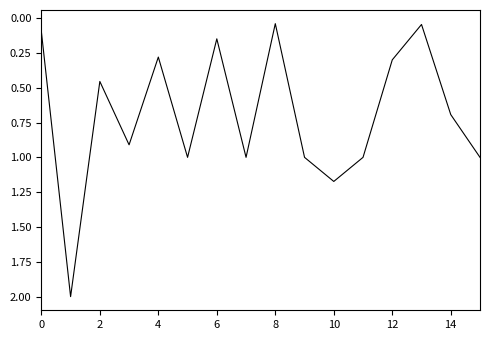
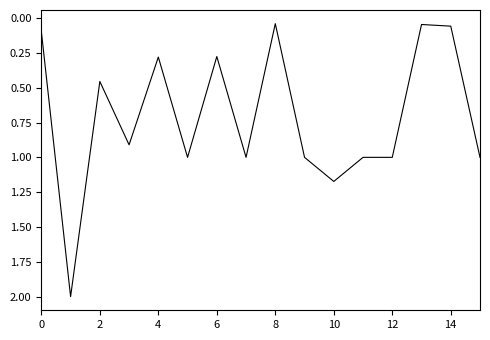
6: 0.15 -> 0.28
12: 0.3 -> 1.0
14: 0.69 -> 0.06
